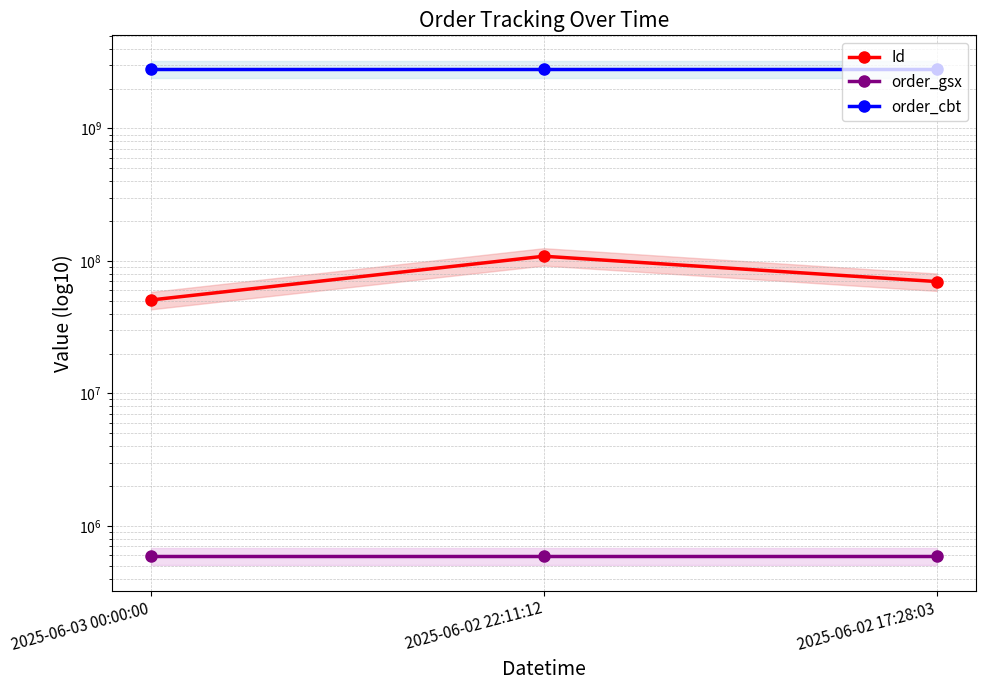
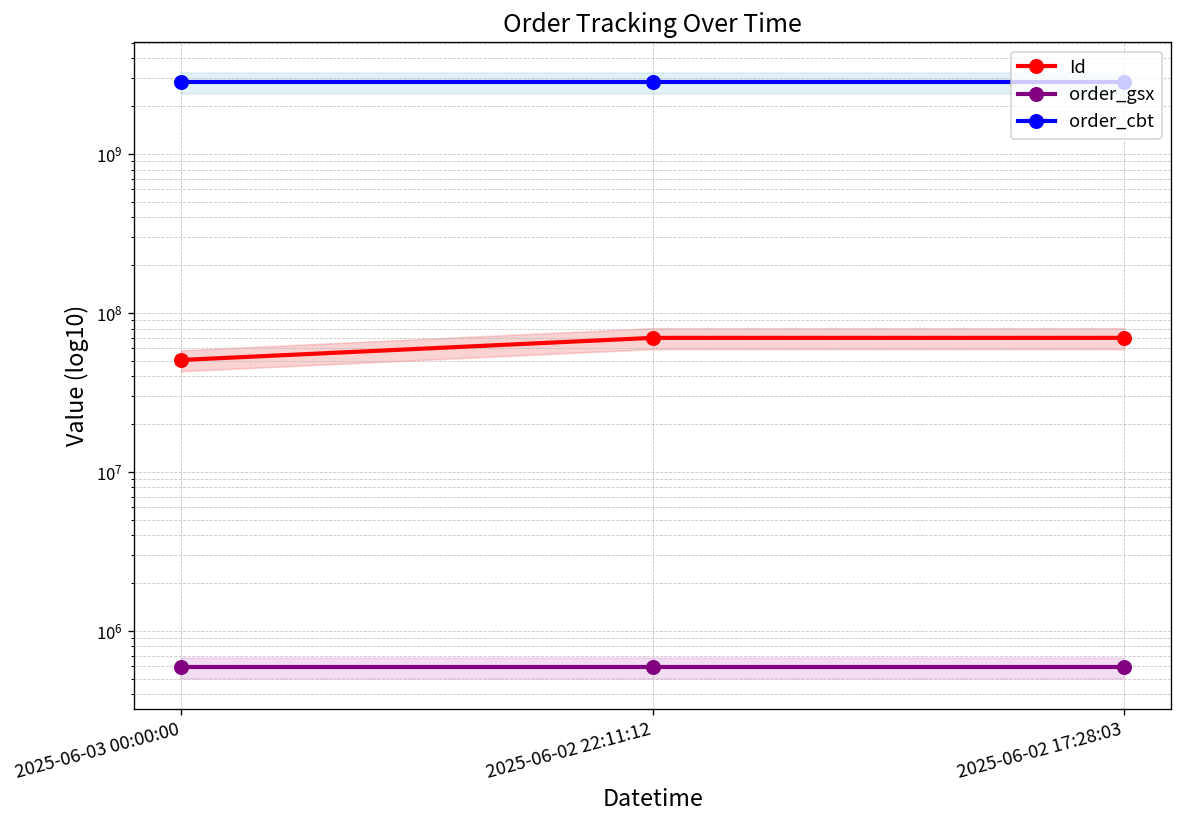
Id, 2025-06-02 22:11:12: 110000000 -> 70000000
